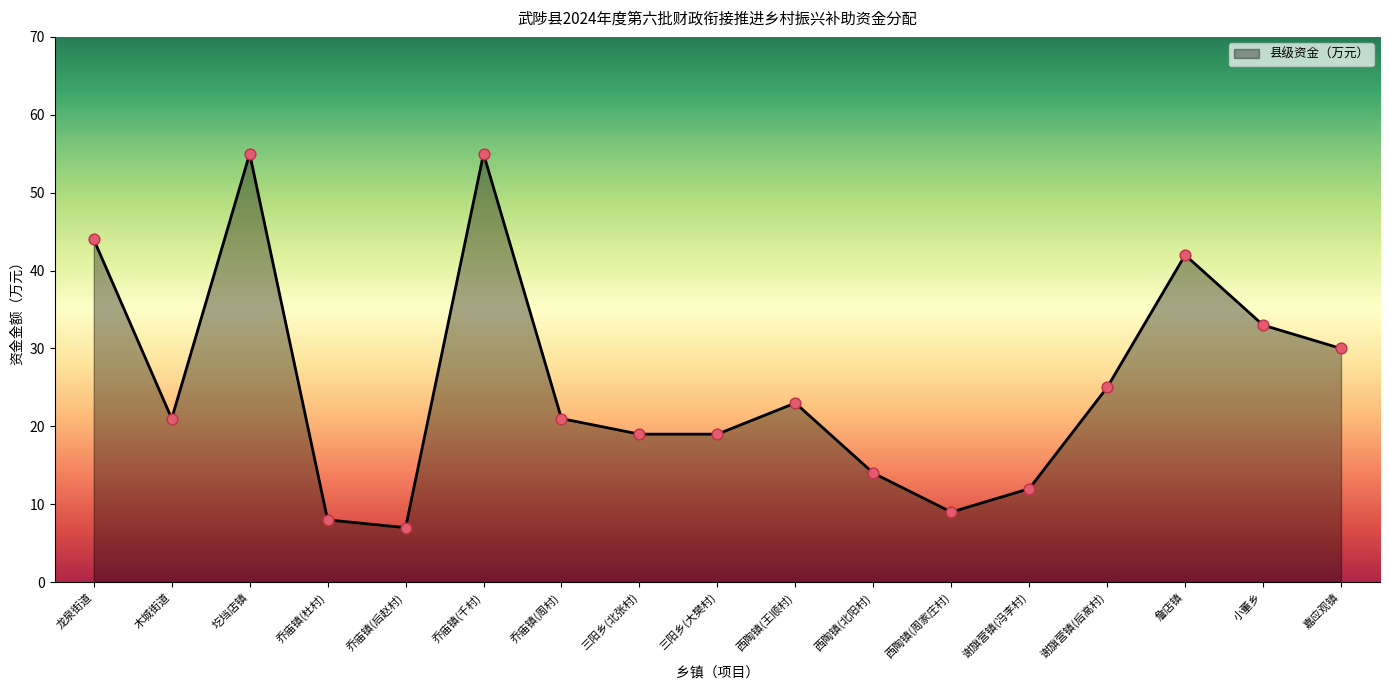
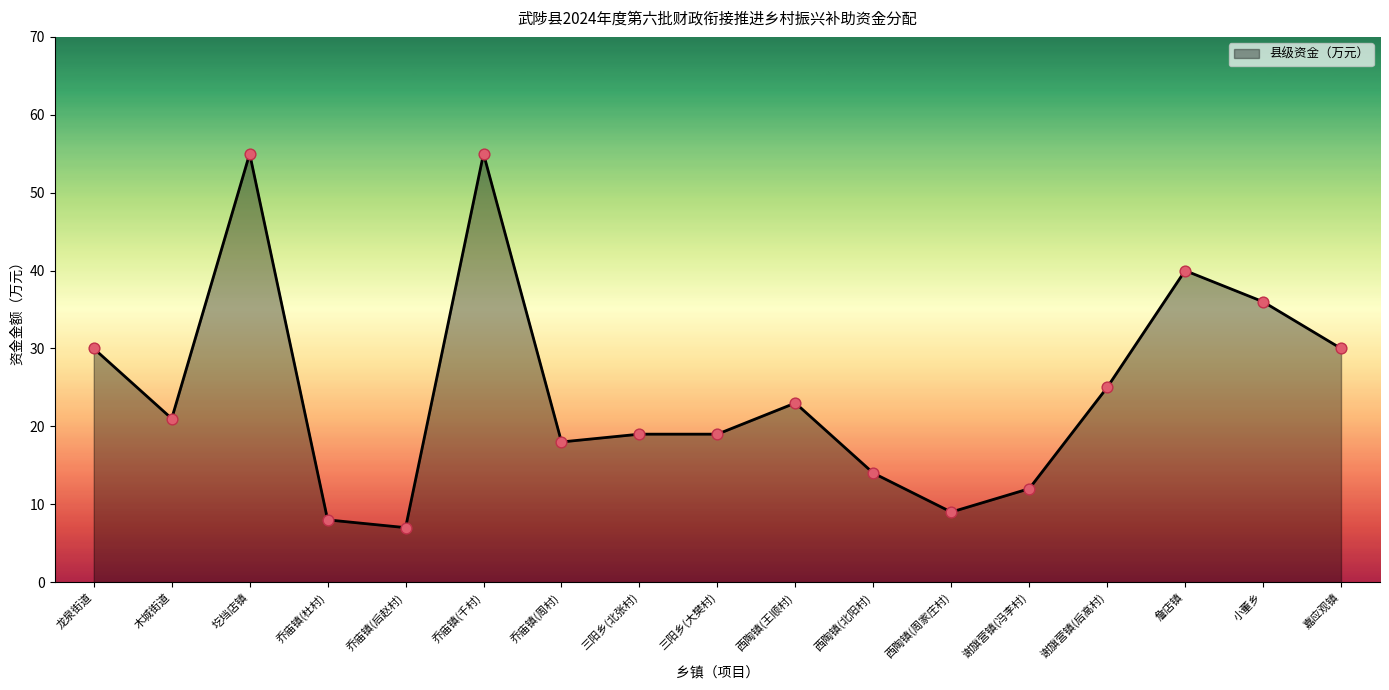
龙泉街道: 44 -> 30
乔庙镇(周村): 21 -> 18
詹店镇: 42 -> 40
小董乡: 33 -> 36
